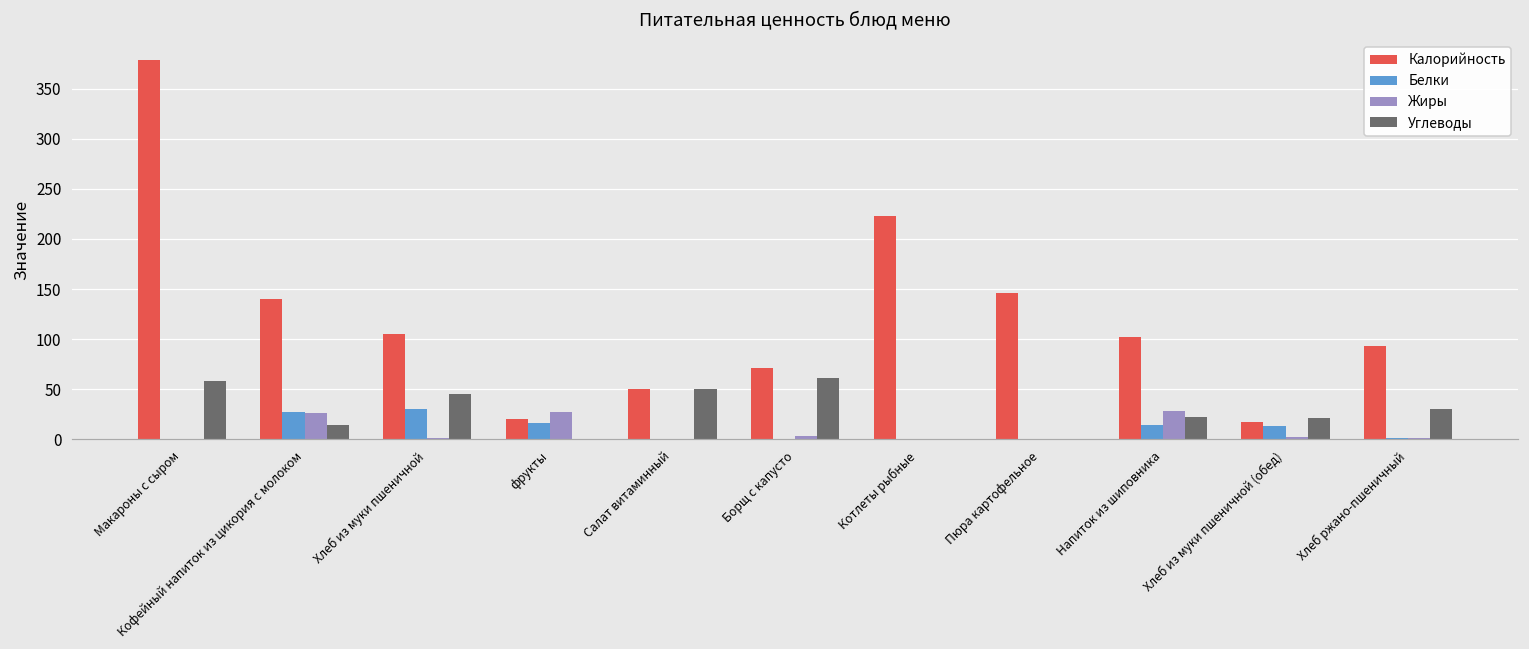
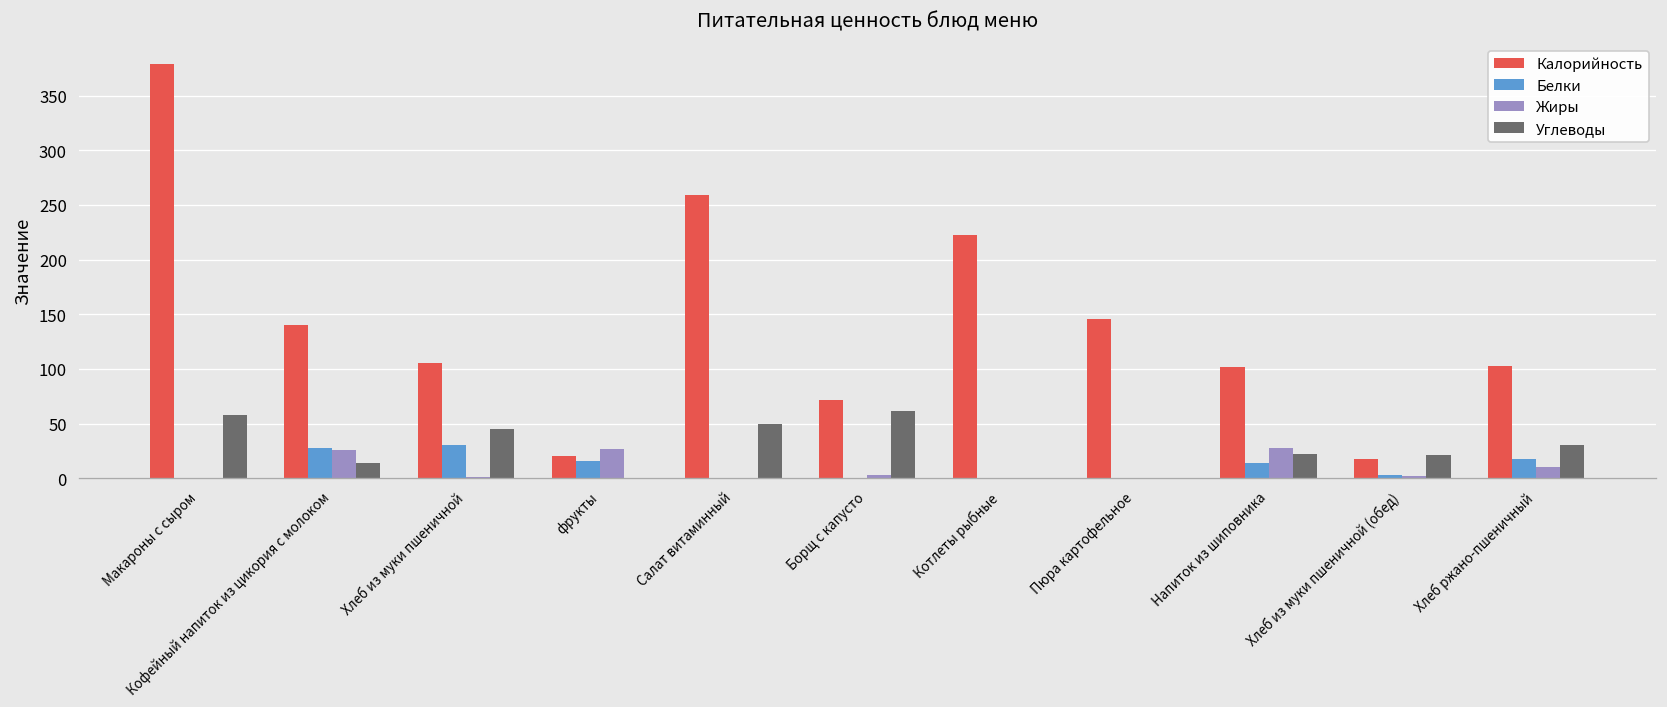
Калорийность, Салат витаминный: 50 -> 260
Белки, Хлеб из муки пшеничной (обед): 10 -> 0
Калорийность, Хлеб ржано-пшеничный: 90 -> 100
Белки, Хлеб ржано-пшеничный: 0 -> 20
Жиры, Хлеб ржано-пшеничный: 0 -> 10
